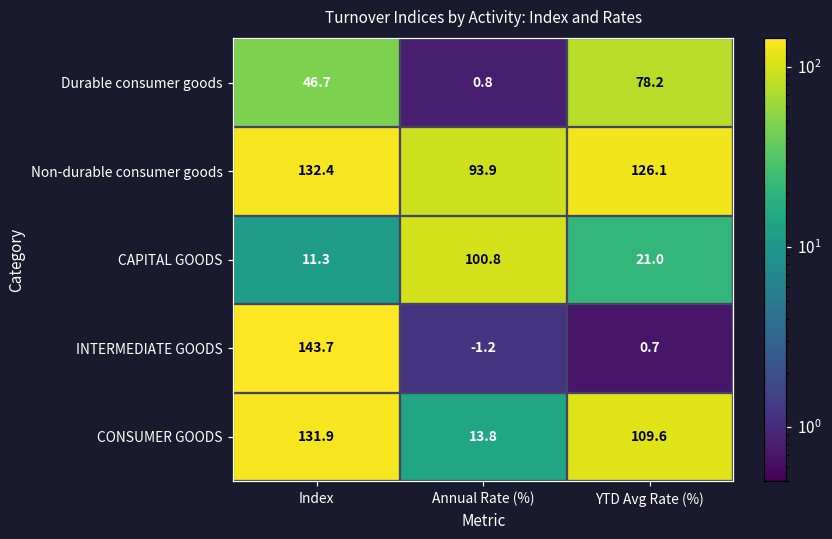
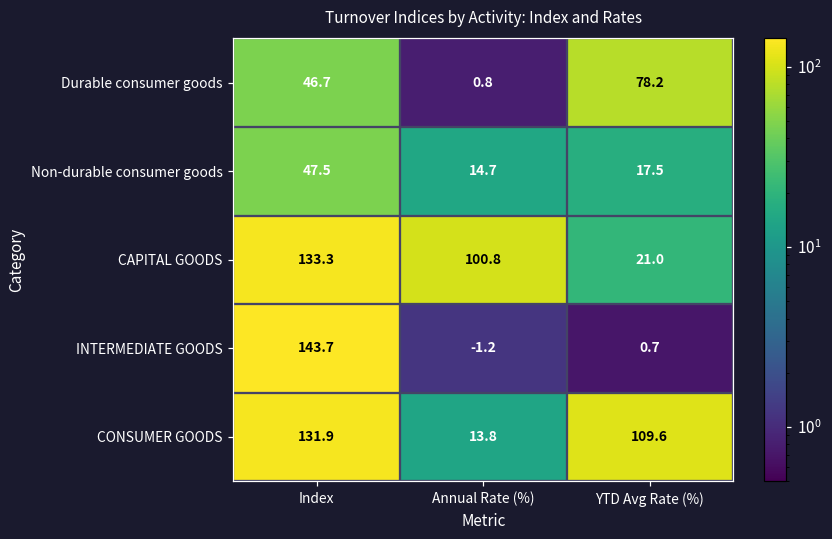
Non-durable consumer goods, Index: 132.4 -> 47.5
Non-durable consumer goods, Annual Rate (%): 93.9 -> 14.7
Non-durable consumer goods, YTD Avg Rate (%): 126.1 -> 17.5
CAPITAL GOODS, Index: 11.3 -> 133.3
